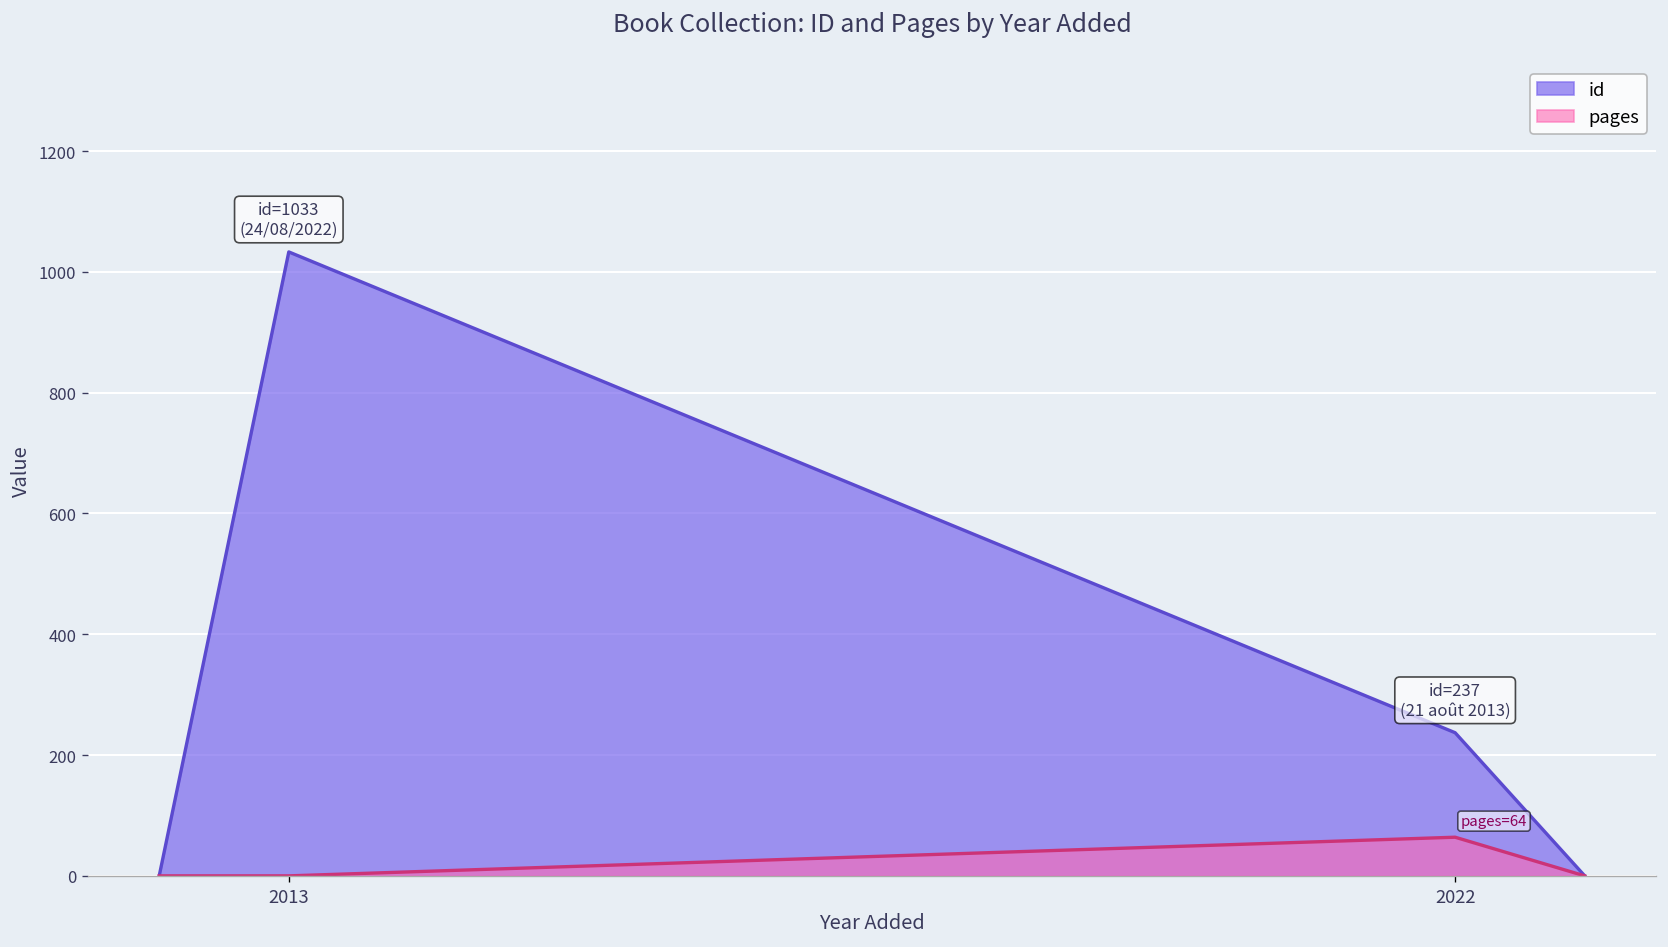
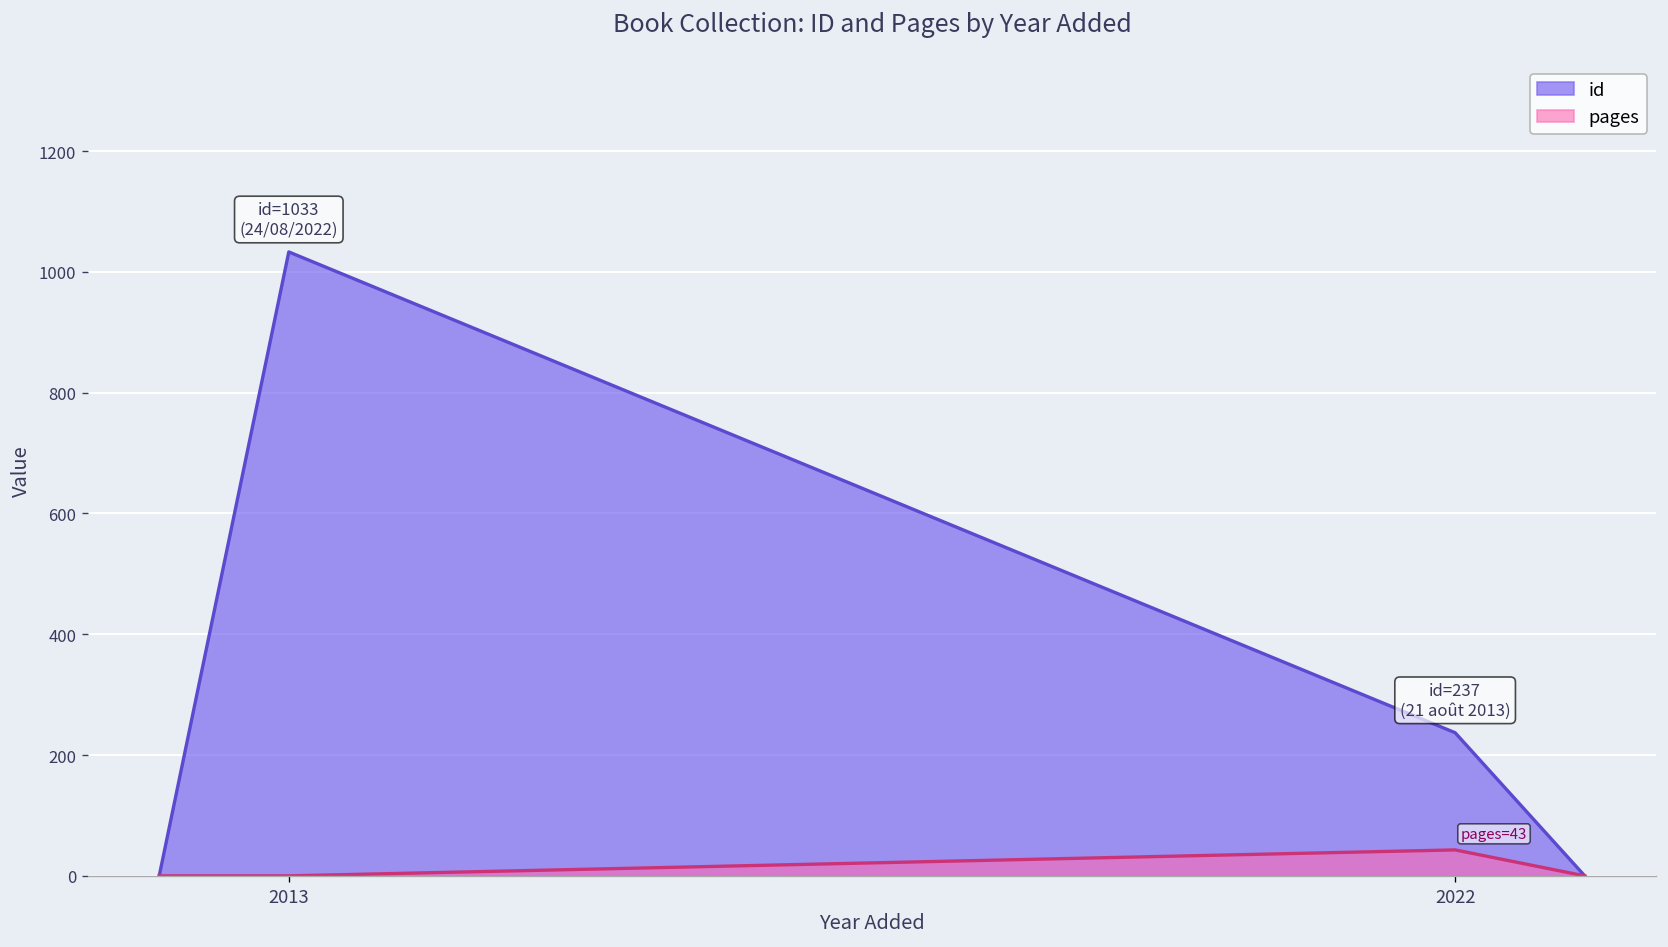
pages, 2022: 64 -> 43
